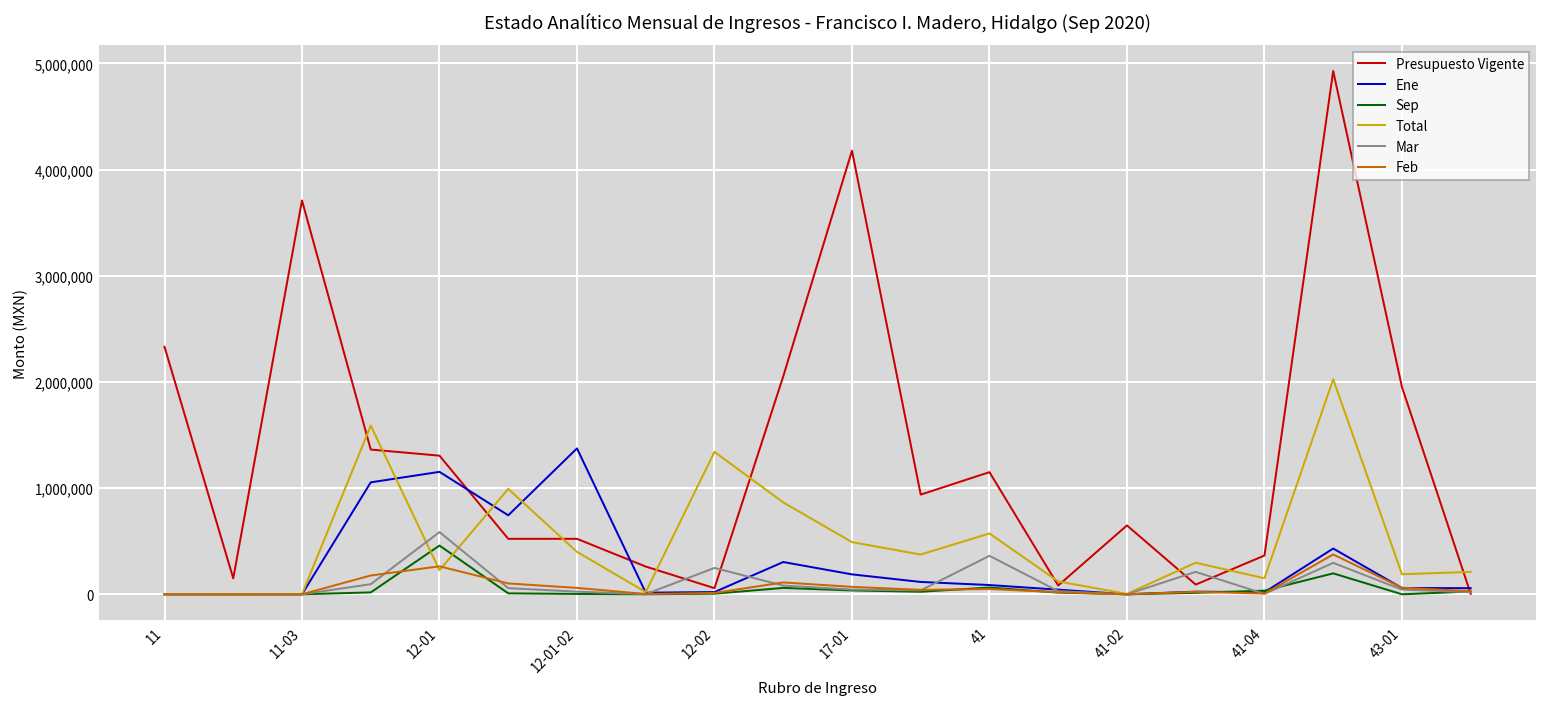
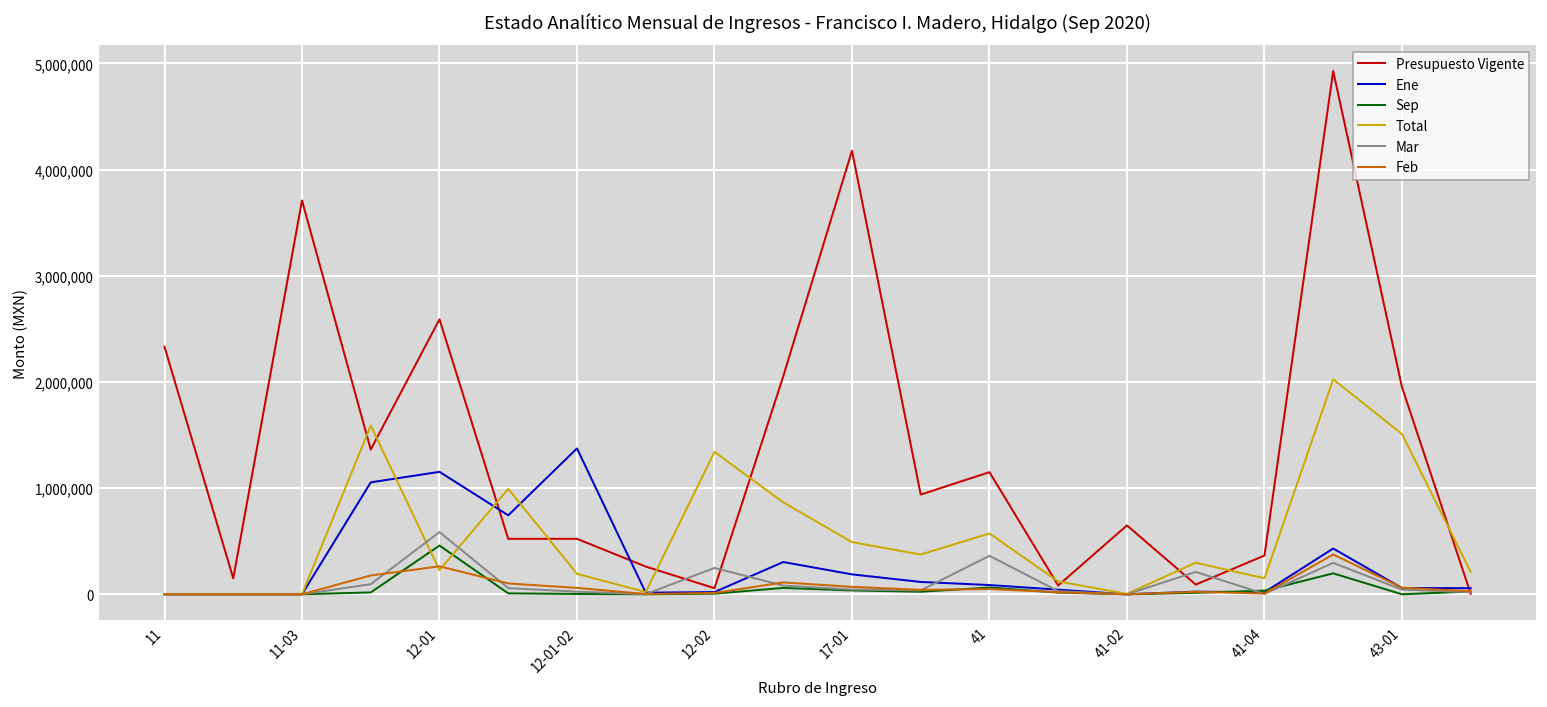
Presupuesto Vigente, 12-01: 1,300,000 -> 2,600,000
Total, 12-01-02: 400,000 -> 200,000
Total, 43-01: 200,000 -> 1,500,000
